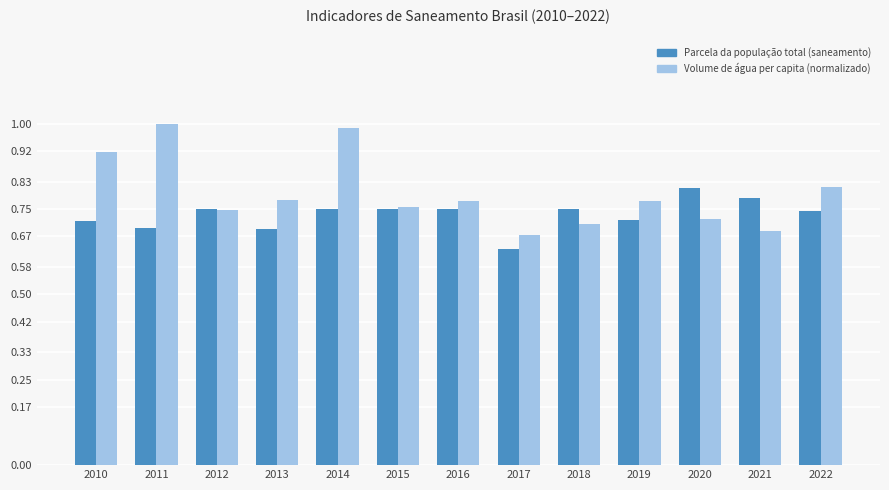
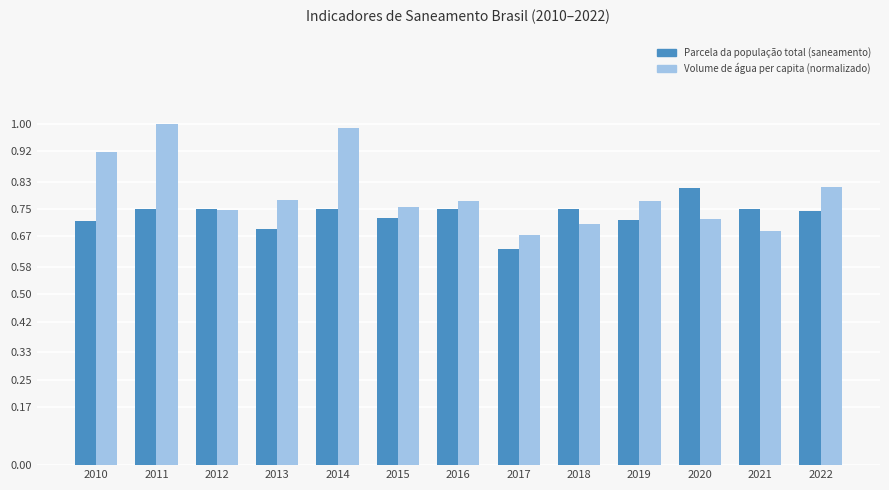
Parcela da população total (saneamento), 2011: 0.70 -> 0.75
Parcela da população total (saneamento), 2015: 0.75 -> 0.73
Parcela da população total (saneamento), 2021: 0.78 -> 0.75
